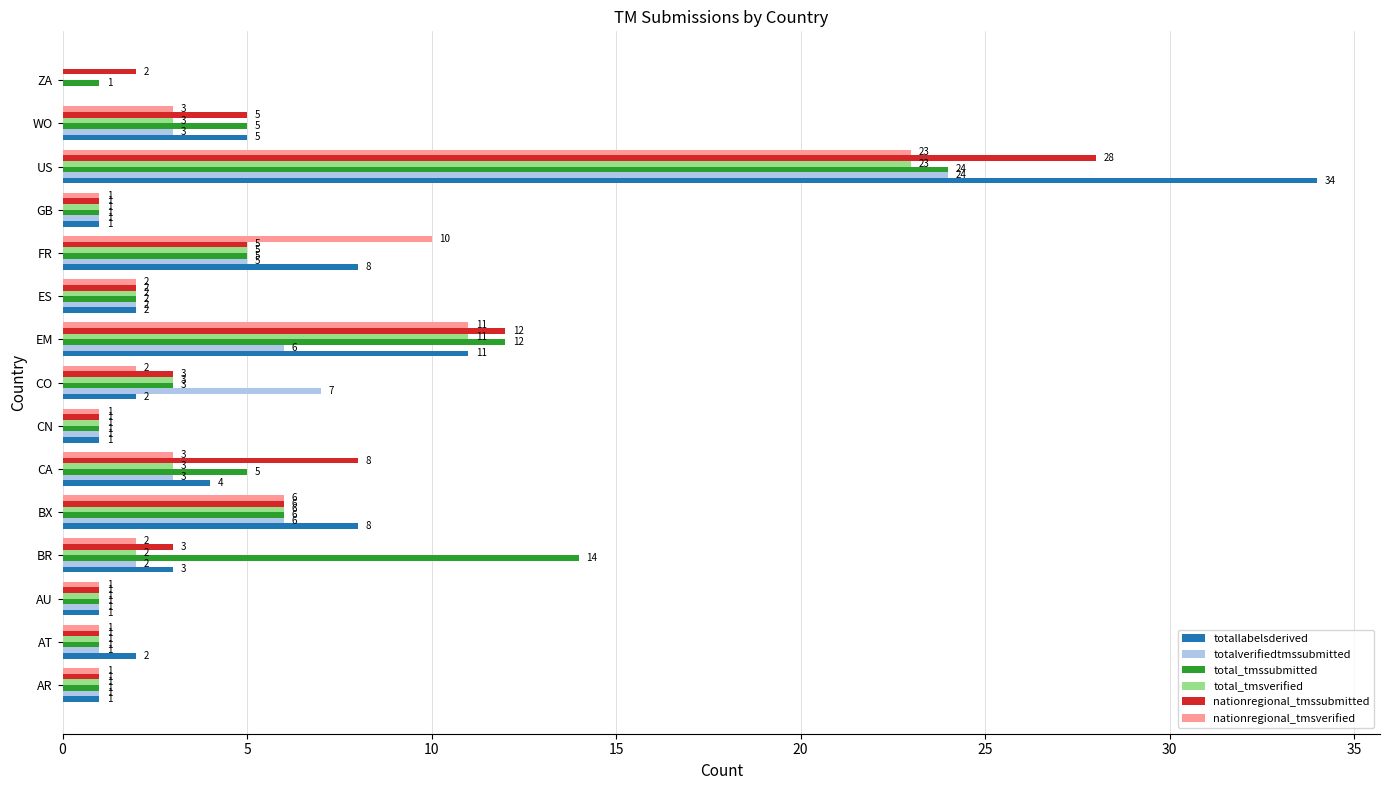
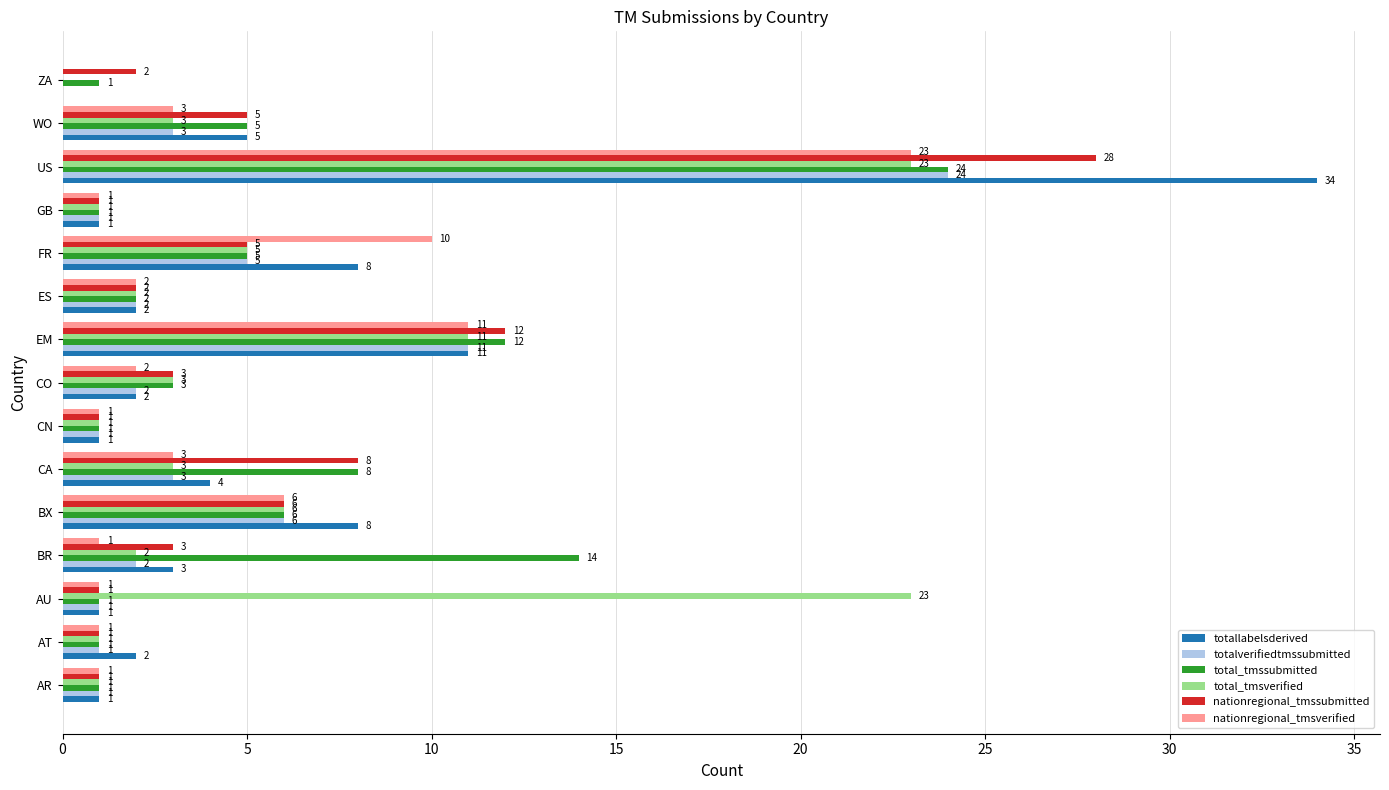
totalverifiedtmssubmitted, EM: 6 -> 11
totalverifiedtmssubmitted, CO: 7 -> 2
total_tmssubmitted, CA: 5 -> 8
nationregional_tmsverified, BR: 2 -> 1
total_tmsverified, AU: 1 -> 23
